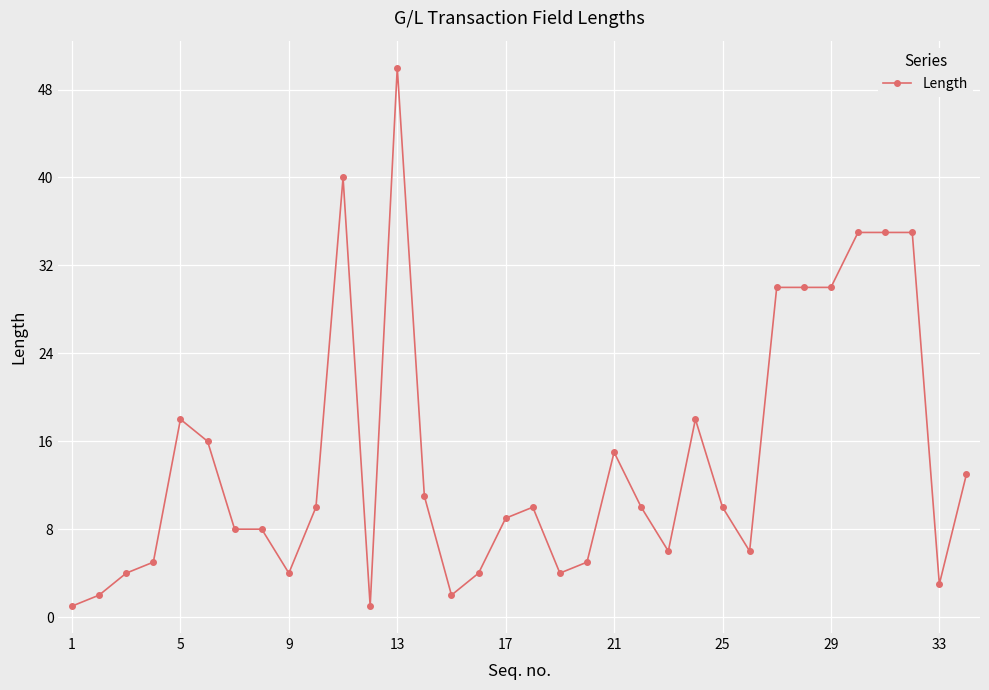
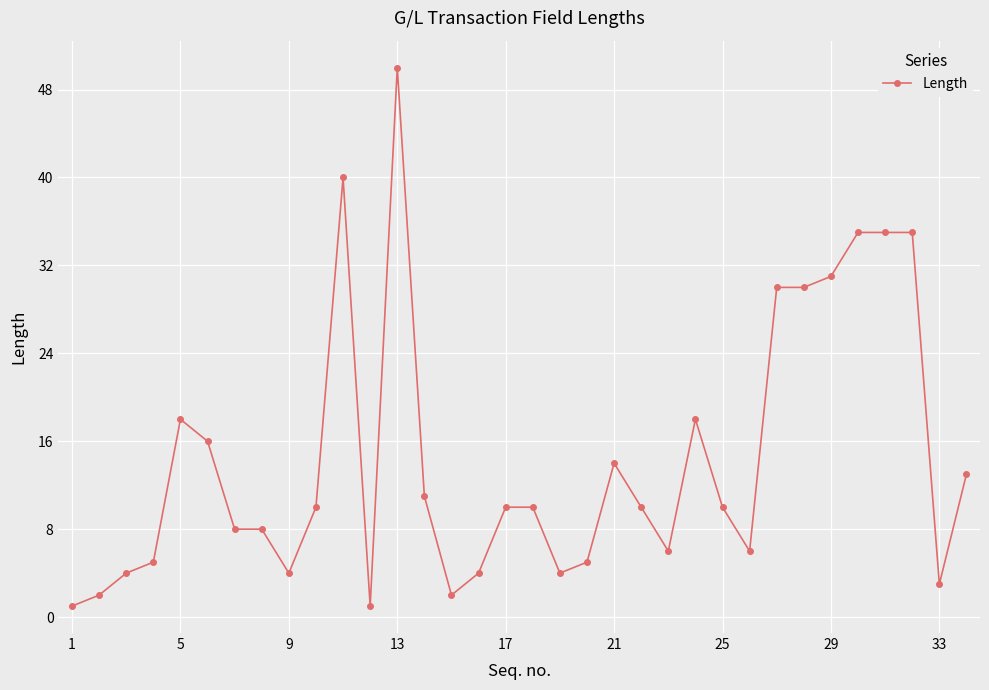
17: 9 -> 10
21: 15 -> 14
29: 30 -> 31
